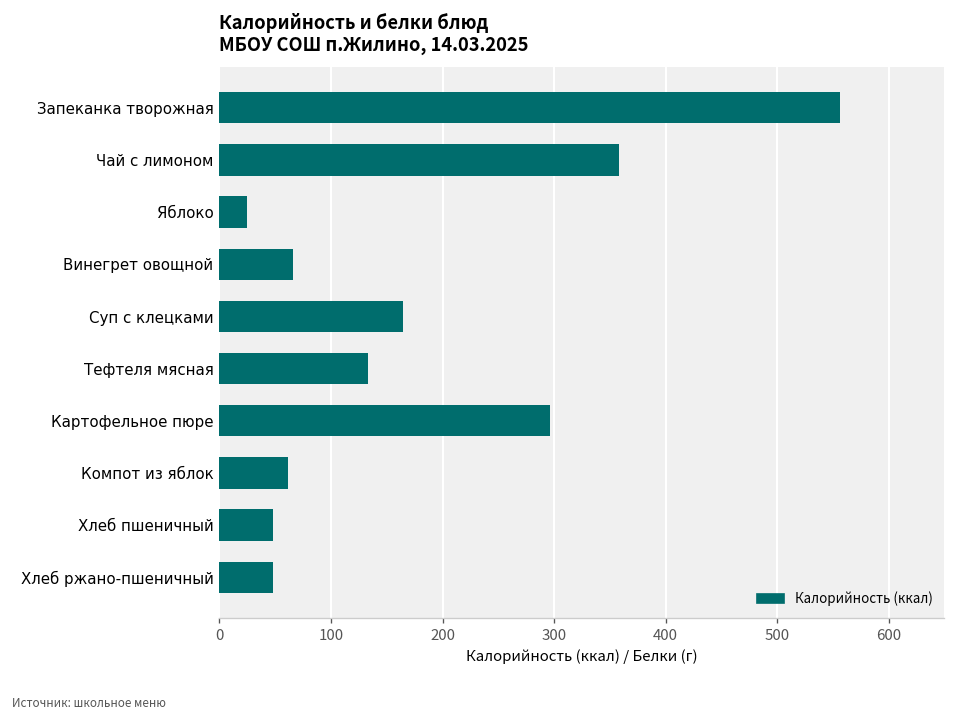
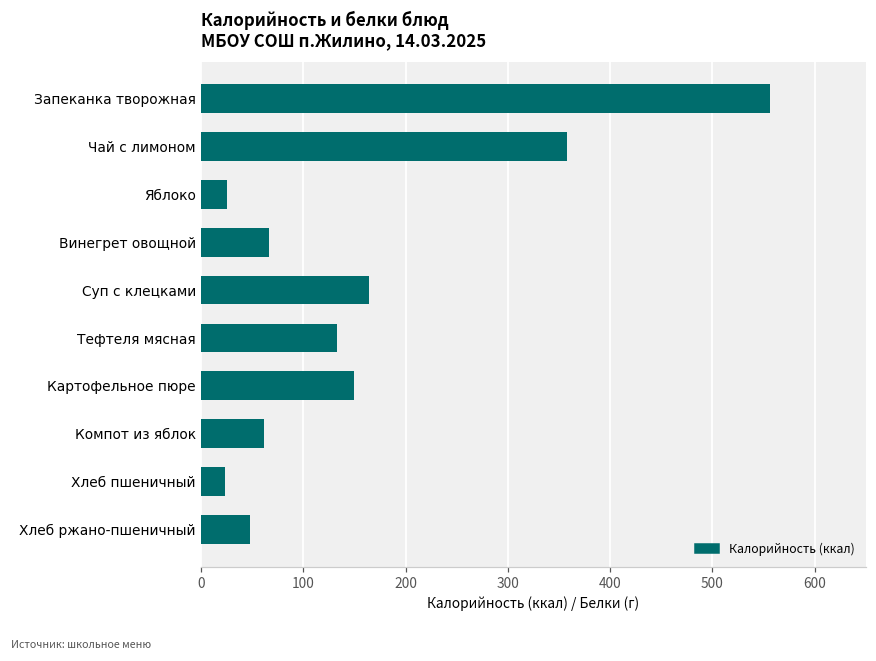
Картофельное пюре: 300 -> 150
Хлеб пшеничный: 50 -> 20
